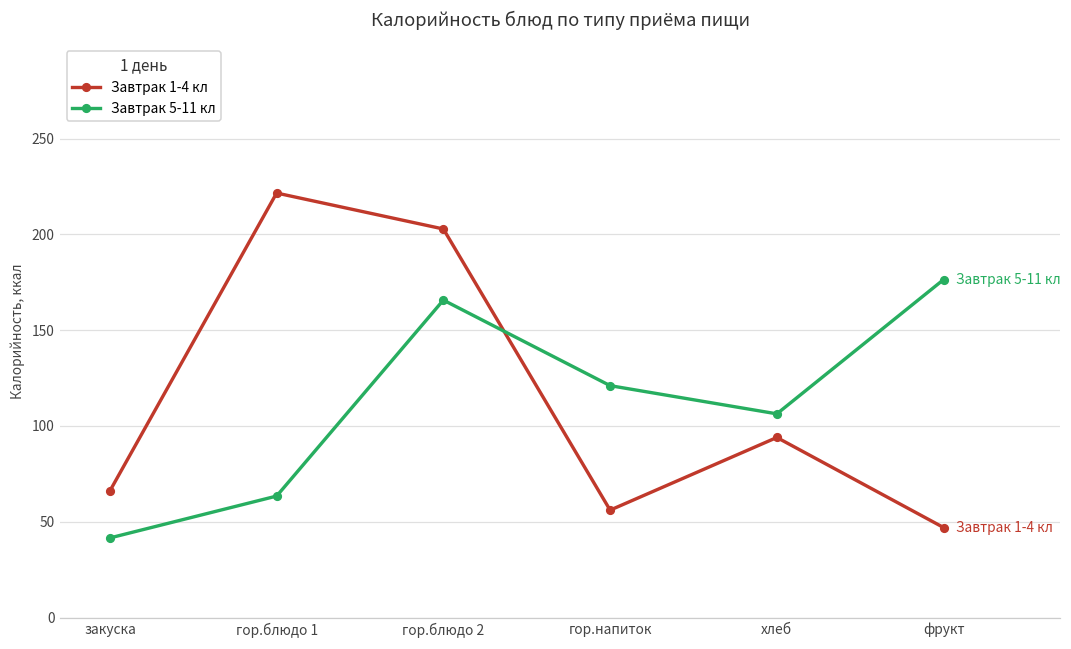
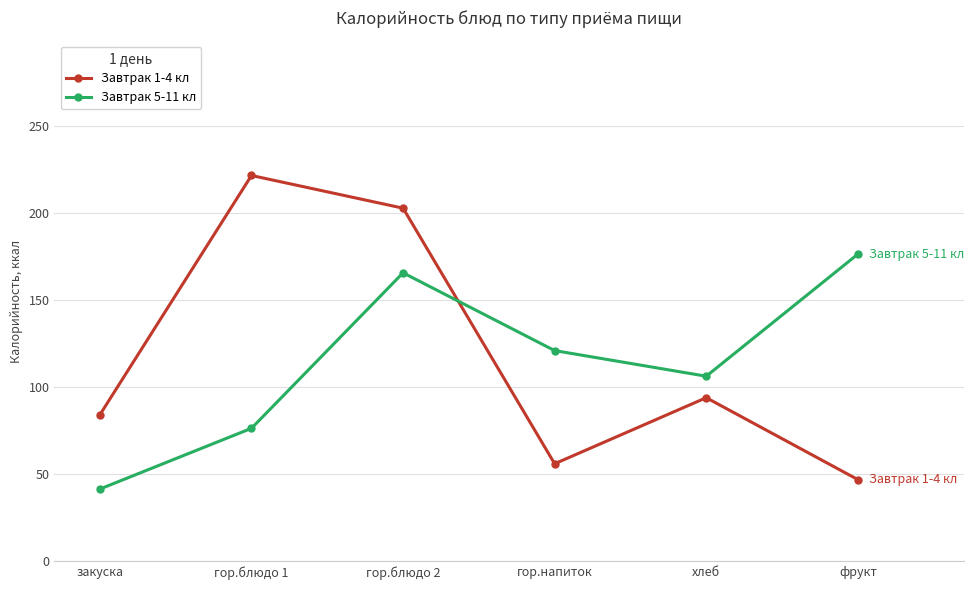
Завтрак 1-4 кл, закуска: 66 -> 84
Завтрак 5-11 кл, гор.блюдо 1: 63 -> 76
